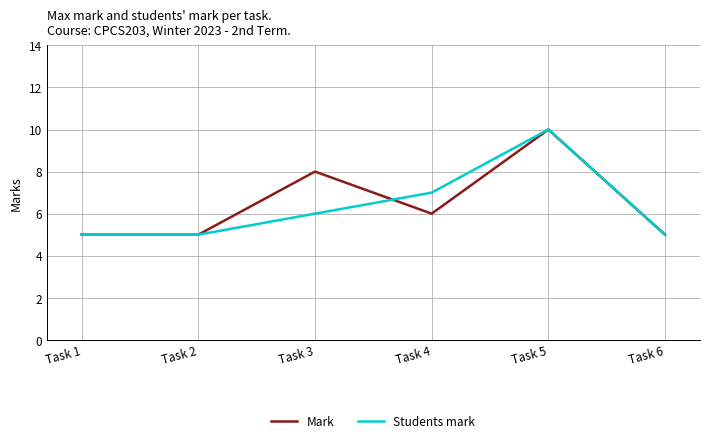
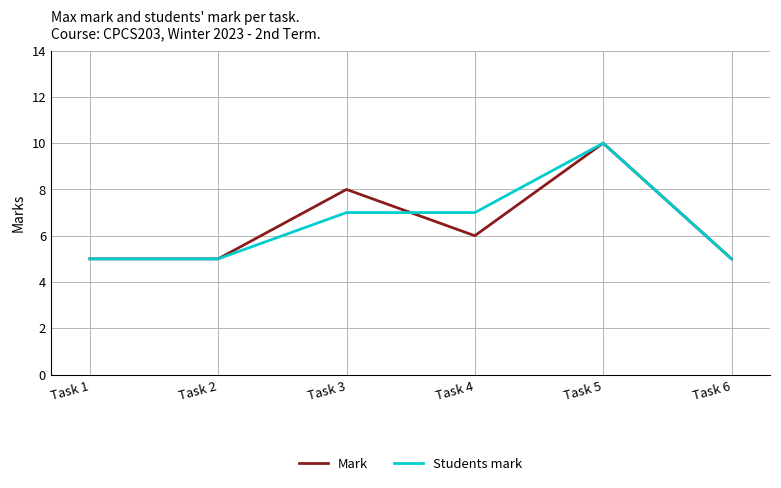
Students mark, Task 3: 6 -> 7
